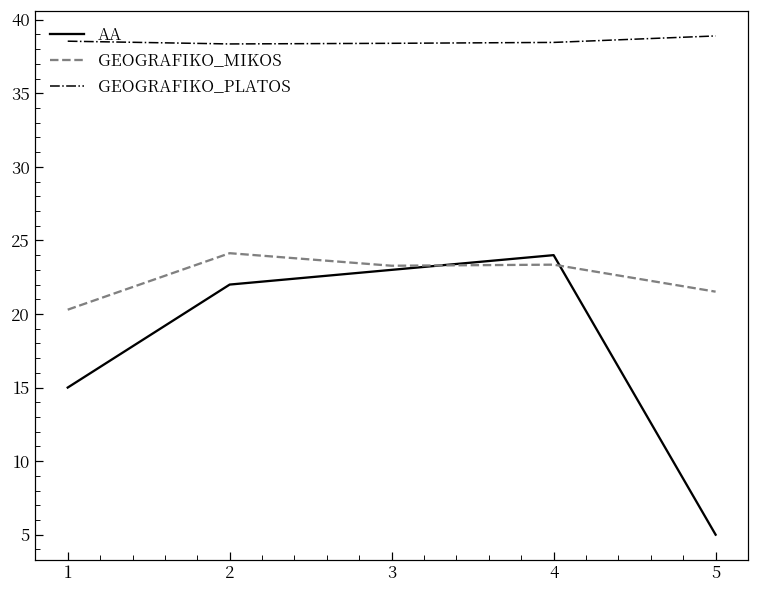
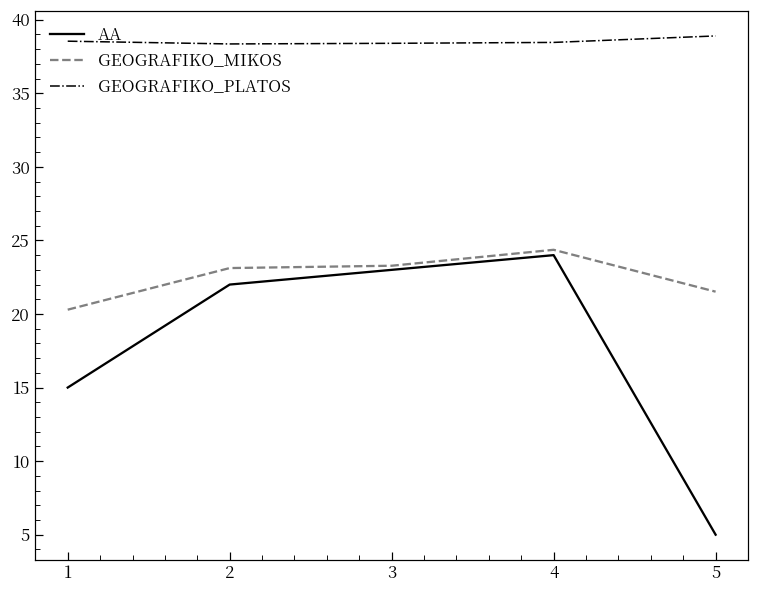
GEOGRAFIKO_MIKOS, 2: 24.1 -> 23.1
GEOGRAFIKO_MIKOS, 4: 23.4 -> 24.4
